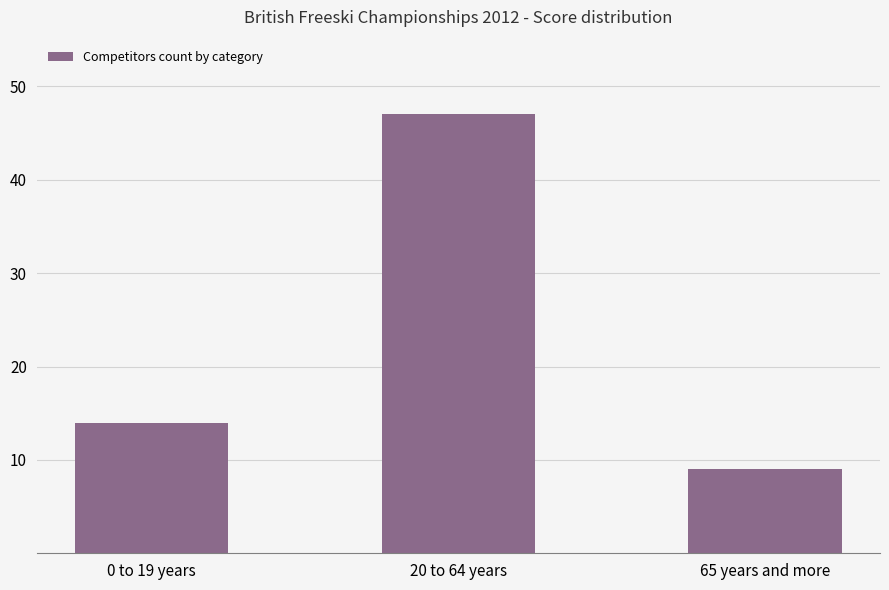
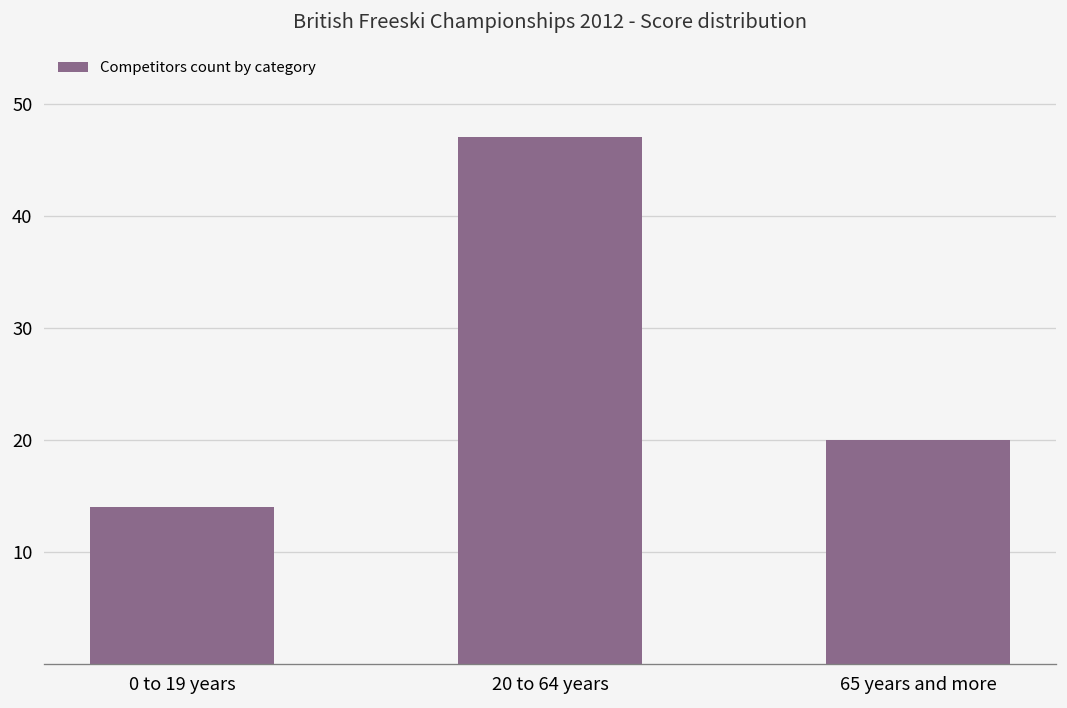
65 years and more: 9 -> 20
